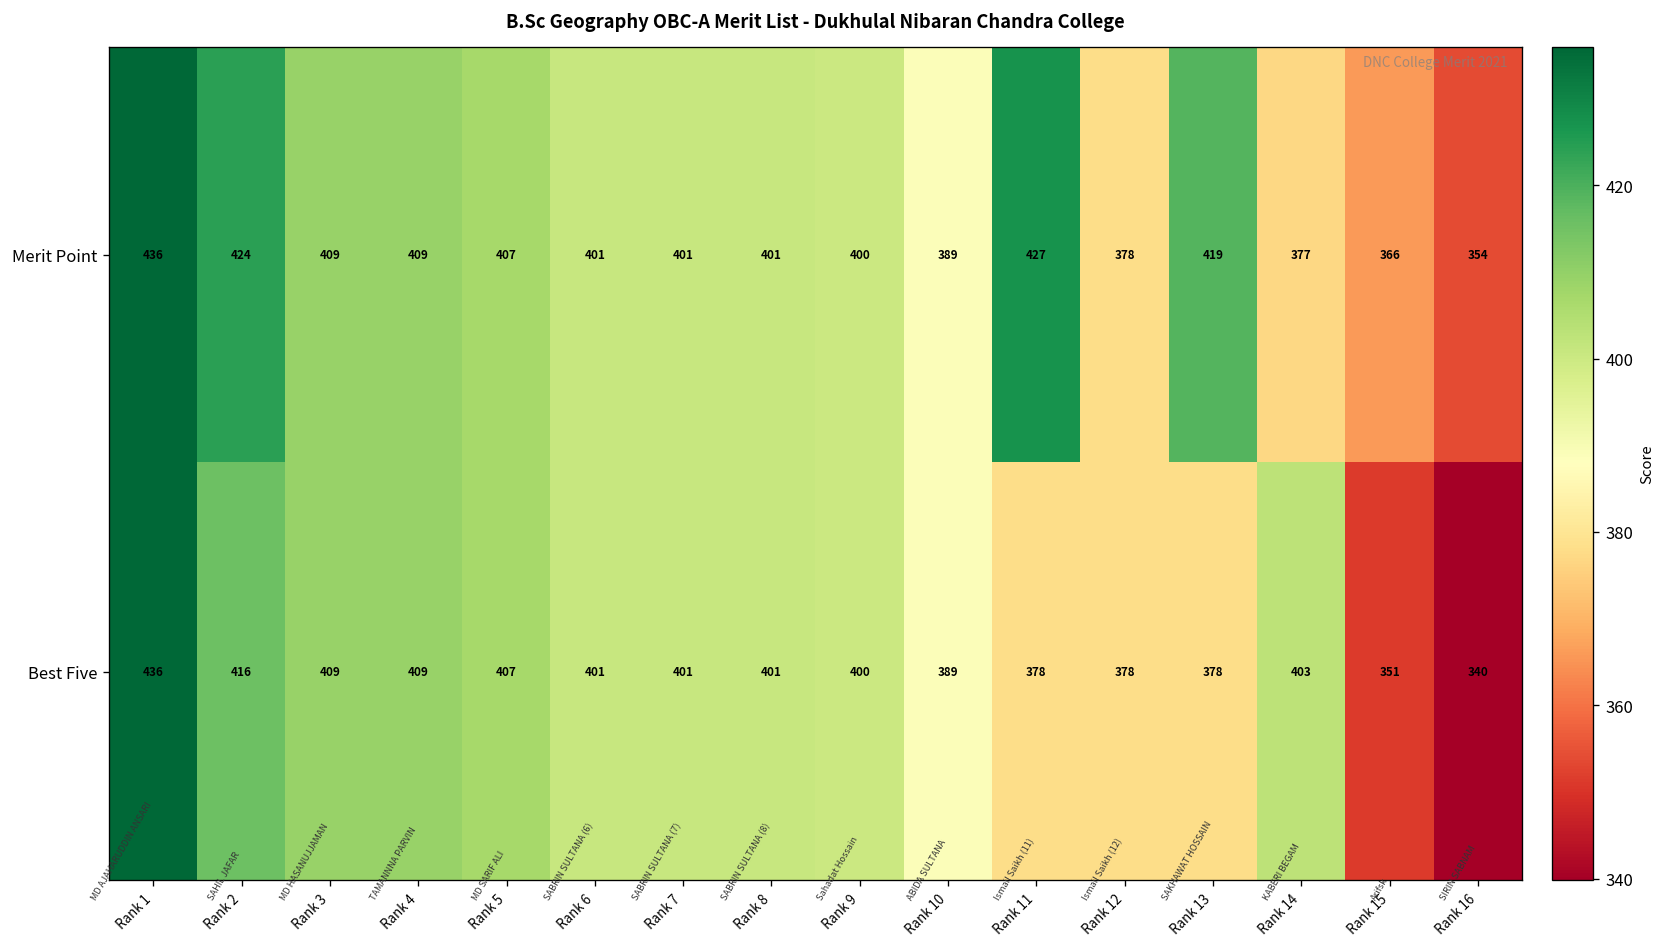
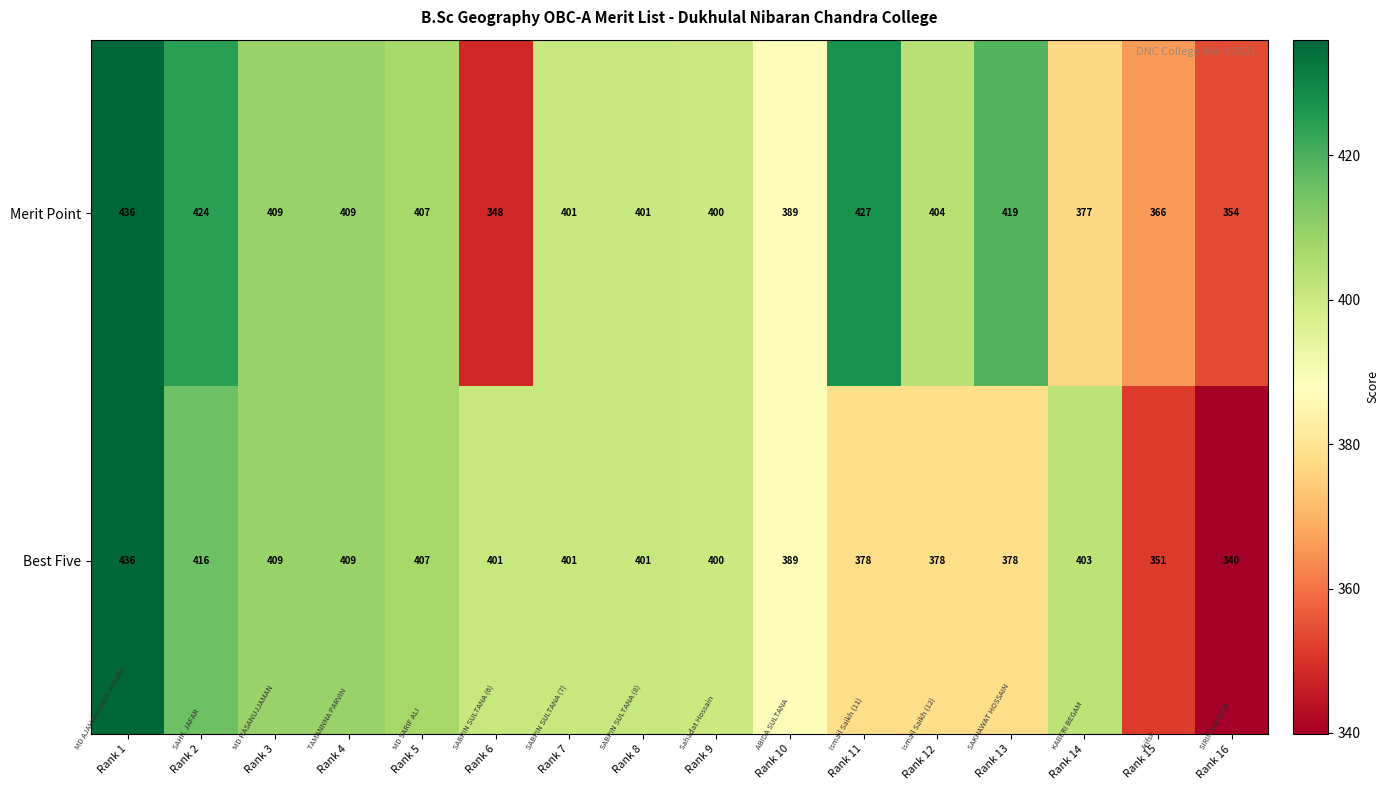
Merit Point, Rank 6: 401 -> 348
Merit Point, Rank 12: 378 -> 404
